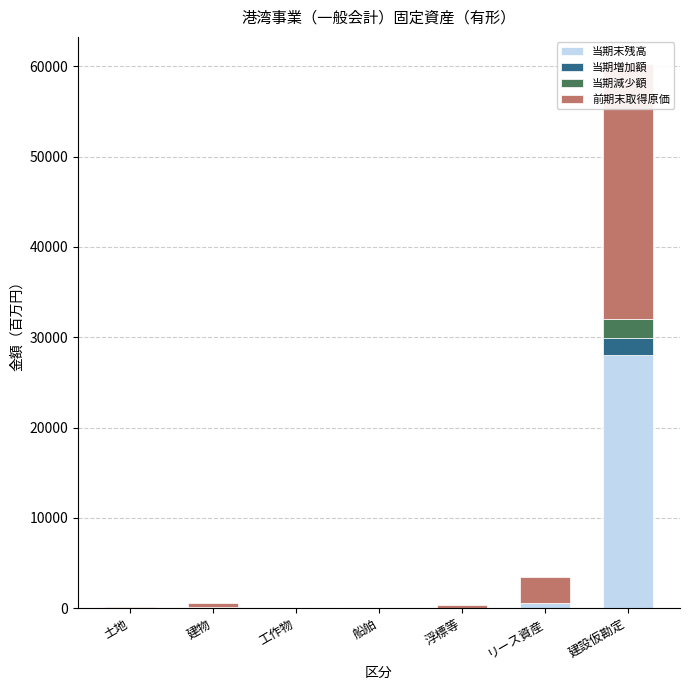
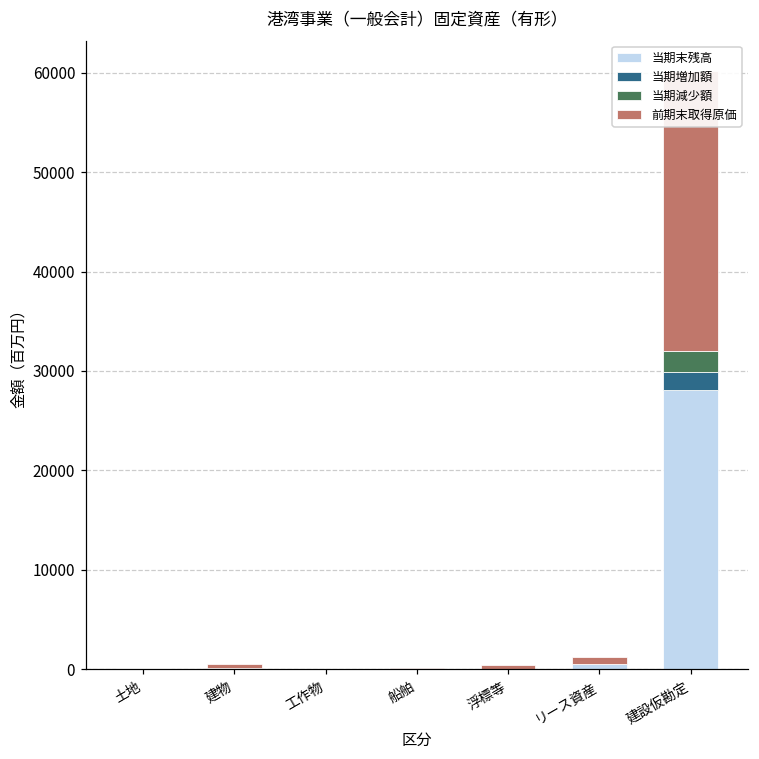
前期末取得原価, リース資産: 3000 -> 1000
